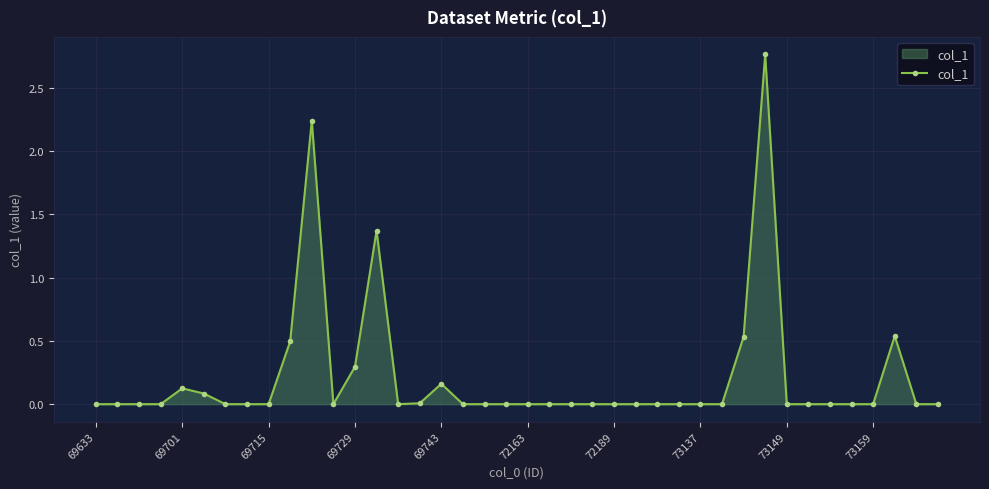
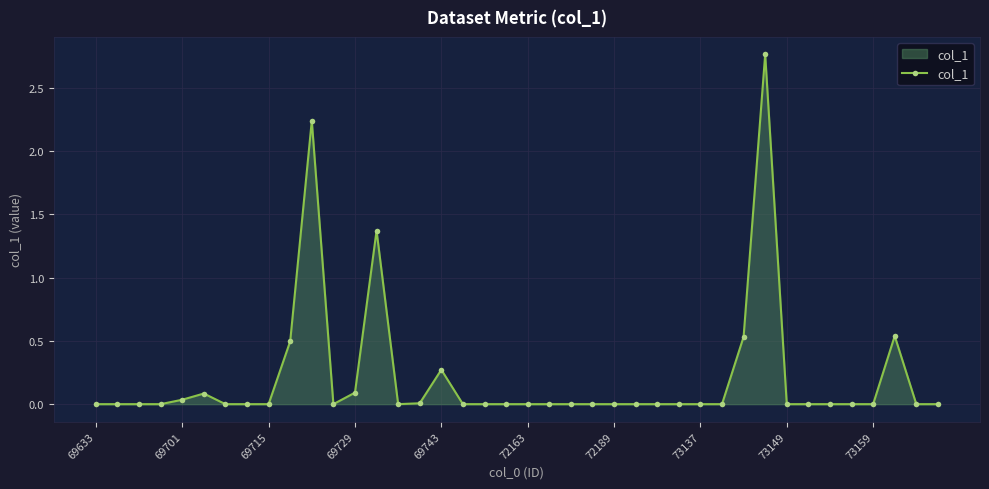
69701: 0.13 -> 0.04
69729: 0.30 -> 0.09
69743: 0.16 -> 0.27
